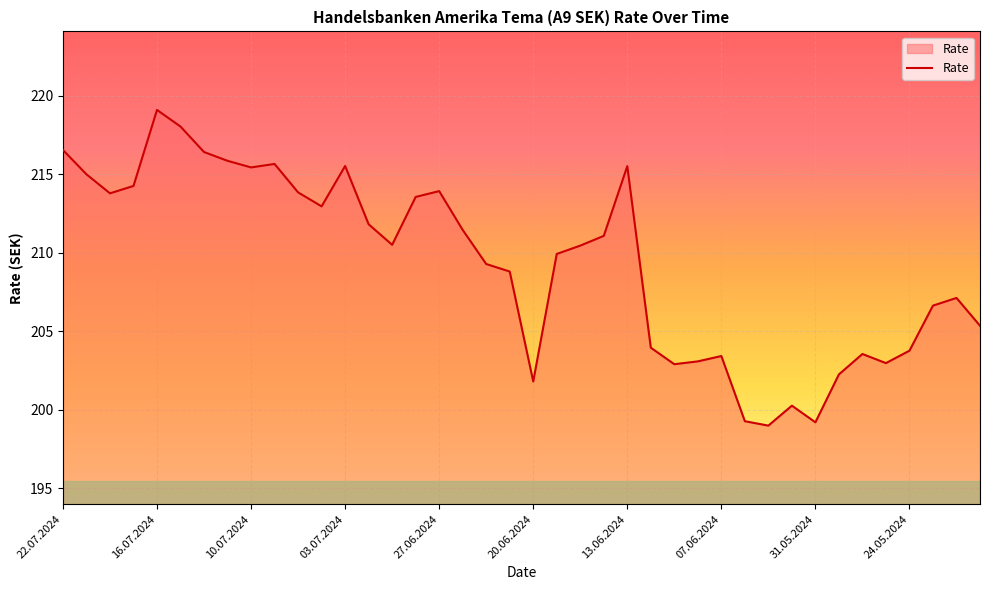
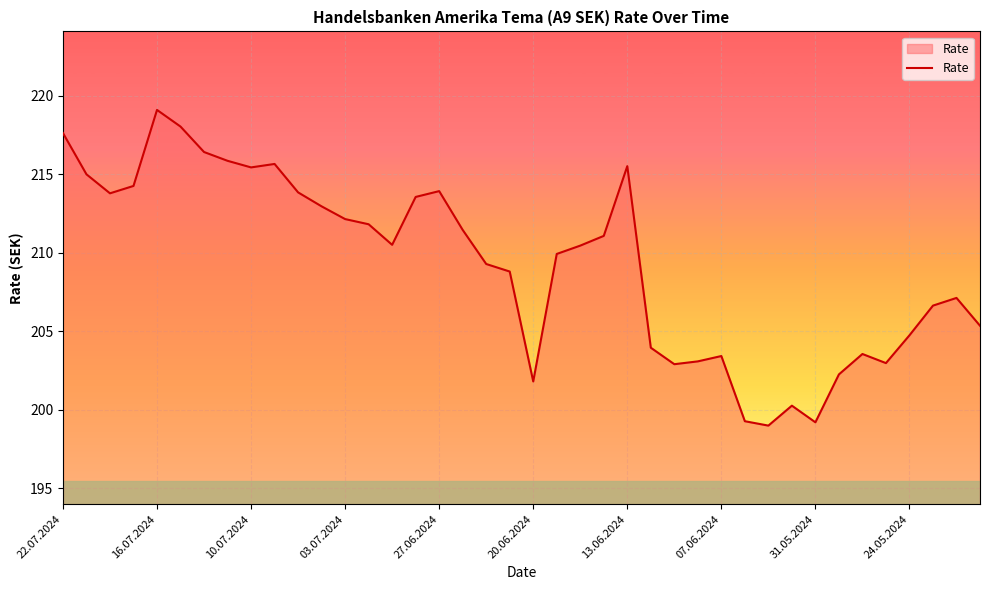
22.07.2024: 216.5 -> 217.6
03.07.2024: 215.5 -> 212.1
24.05.2024: 203.8 -> 204.7
